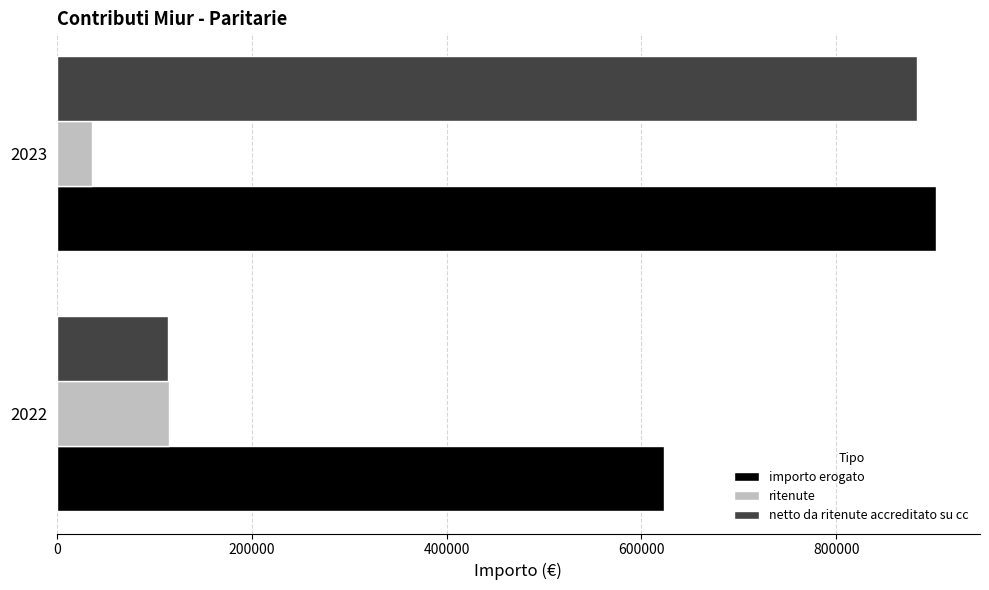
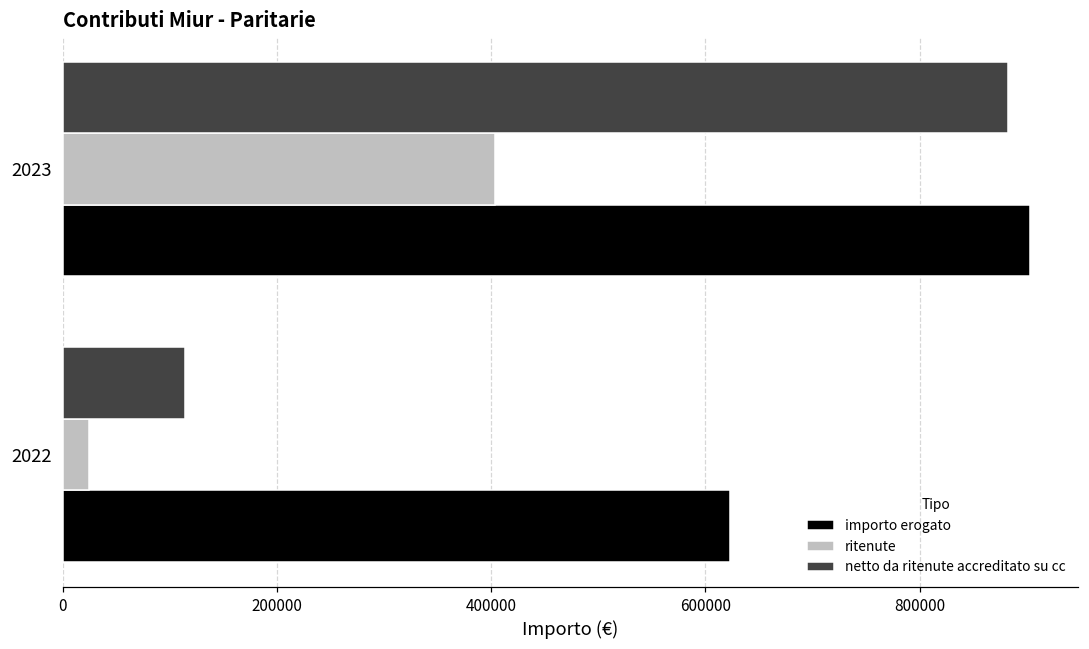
ritenute, 2023: 40000 -> 400000
ritenute, 2022: 120000 -> 20000
